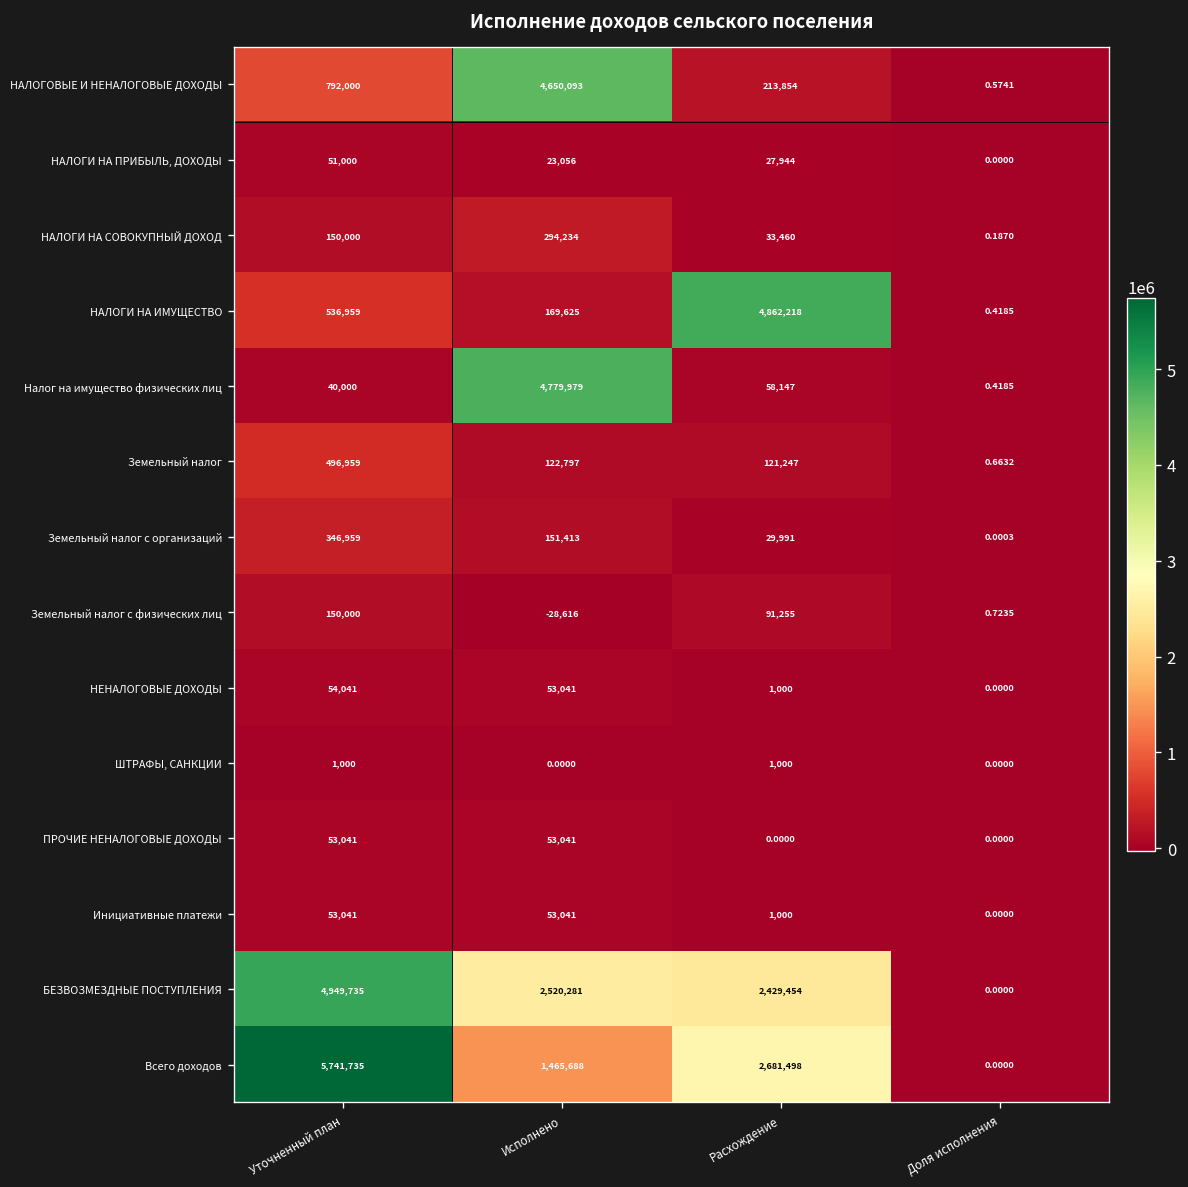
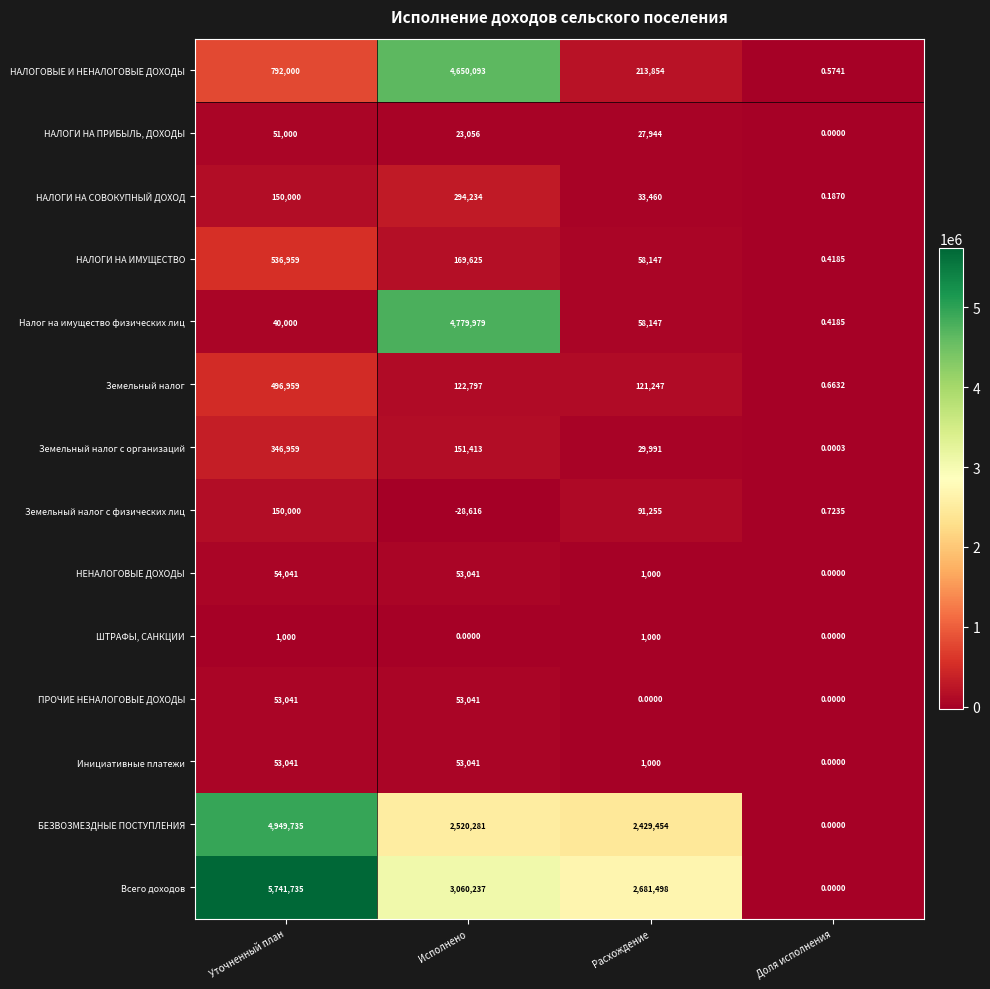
НАЛОГИ НА ИМУЩЕСТВО, Расхождение: 4,862,218 -> 58,147
Всего доходов, Исполнено: 1,465,688 -> 3,060,237
